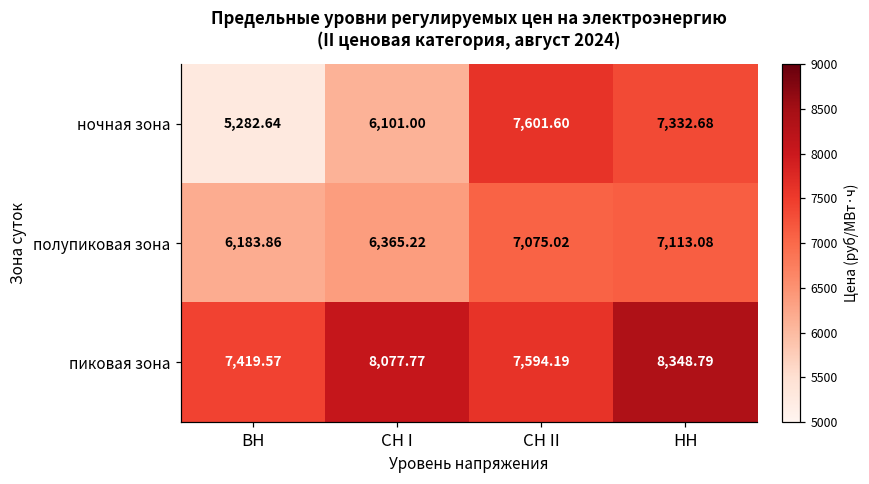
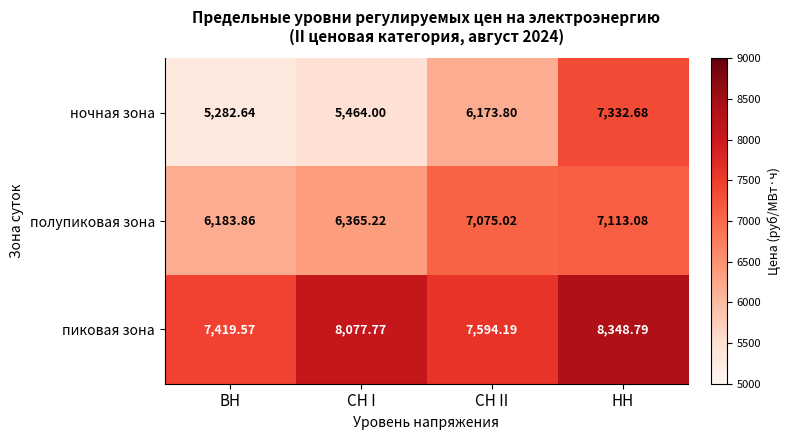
ночная зона, СН I: 6,101.00 -> 5,464.00
ночная зона, СН II: 7,601.60 -> 6,173.80
